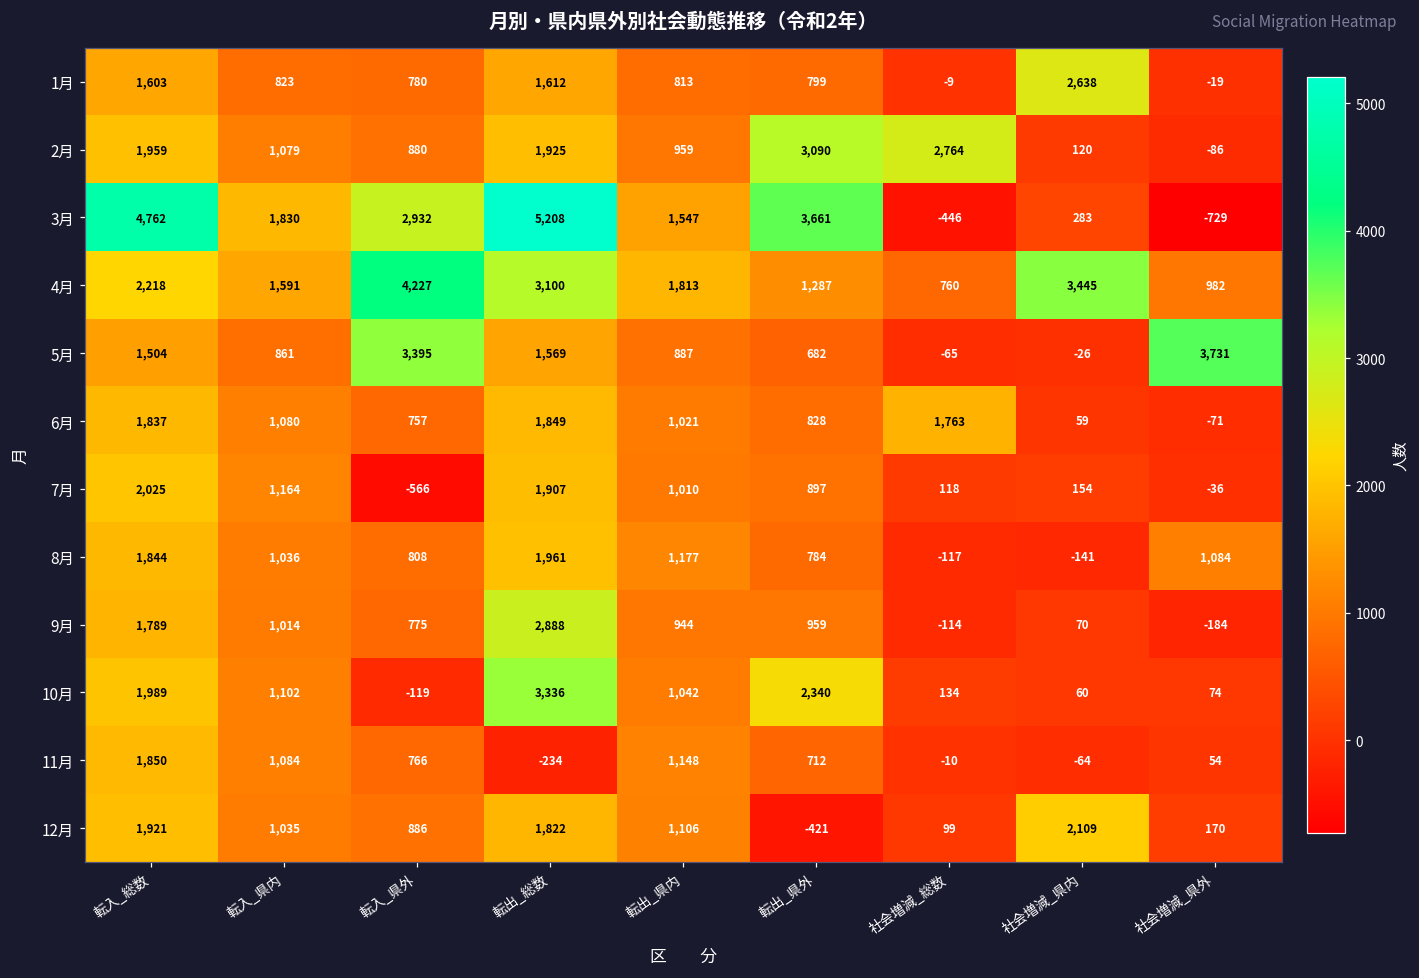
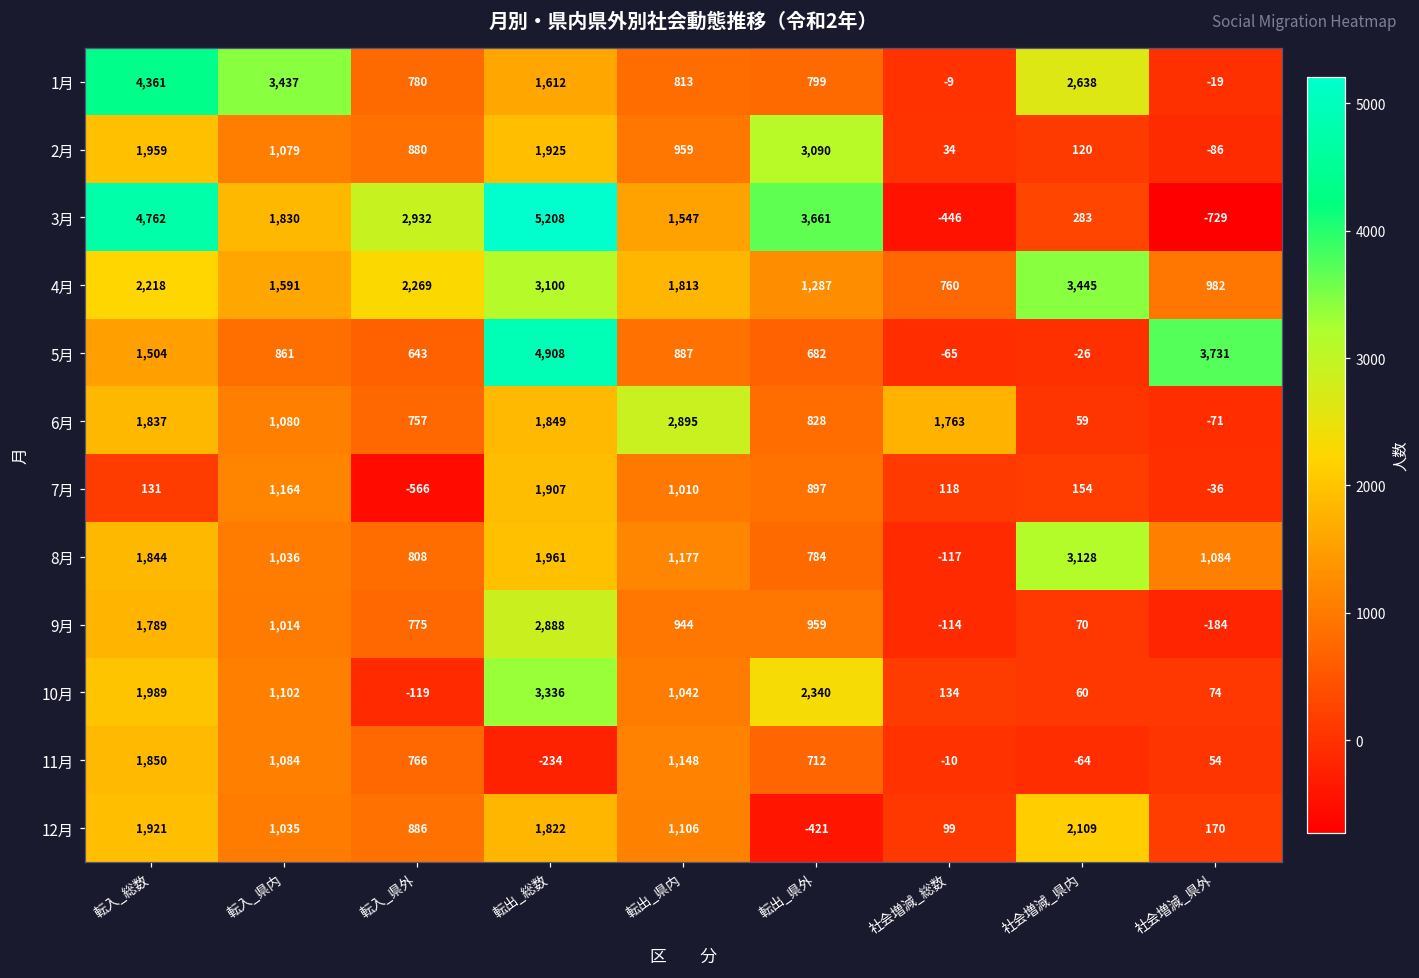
1月, 転入_総数: 1,603 -> 4,361
1月, 転入_県内: 823 -> 3,437
2月, 社会増減_総数: 2,764 -> 34
4月, 転入_県外: 4,227 -> 2,269
5月, 転入_県外: 3,395 -> 643
5月, 転出_総数: 1,569 -> 4,908
6月, 転出_県内: 1,021 -> 2,895
7月, 転入_総数: 2,025 -> 131
8月, 社会増減_県内: -141 -> 3,128
